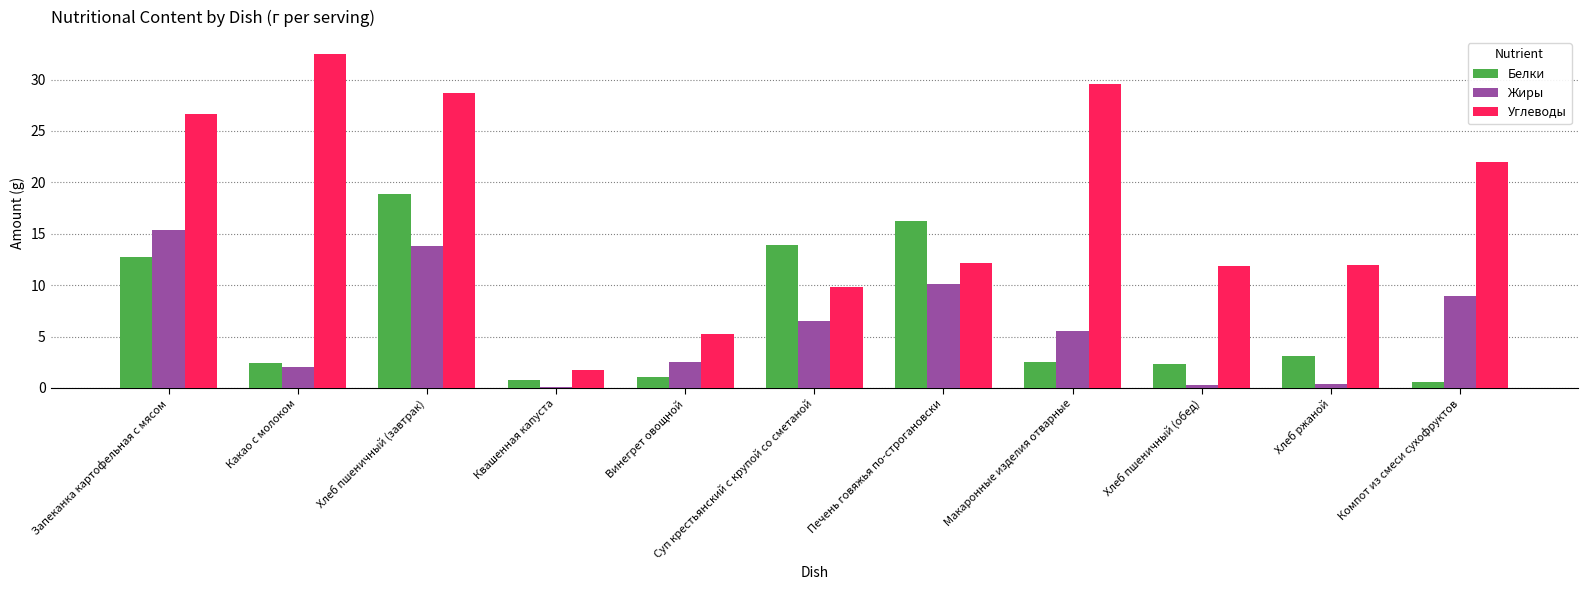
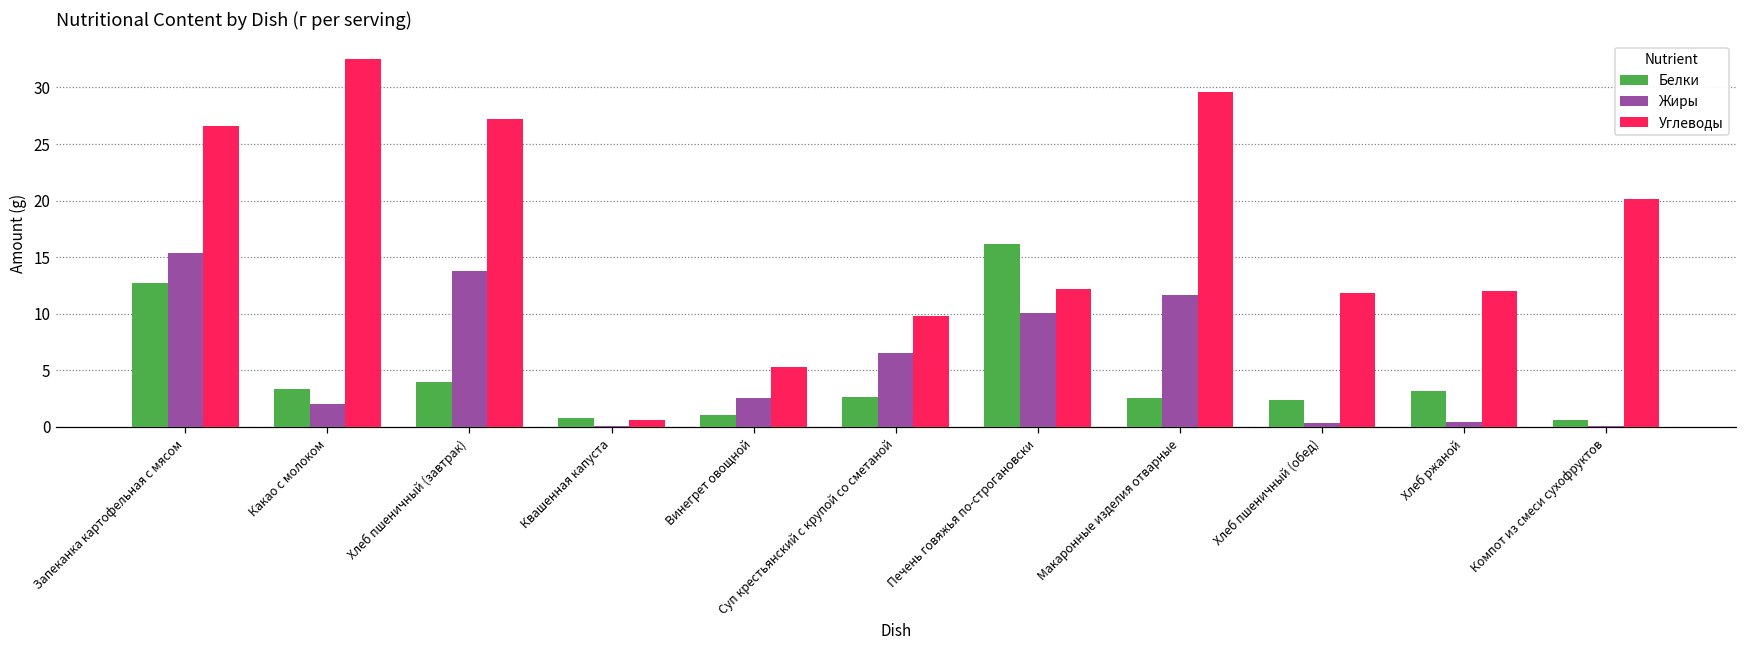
Белки, Какао с молоком: 2.4 -> 3.3
Белки, Хлеб пшеничный (завтрак): 18.9 -> 4.0
Углеводы, Хлеб пшеничный (завтрак): 28.7 -> 27.2
Углеводы, Квашенная капуста: 1.7 -> 0.6
Белки, Суп крестьянский с крупой со сметаной: 13.9 -> 2.6
Жиры, Макаронные изделия отварные: 5.6 -> 11.7
Жиры, Компот из смеси сухофруктов: 8.9 -> 0.1
Углеводы, Компот из смеси сухофруктов: 22.0 -> 20.1
